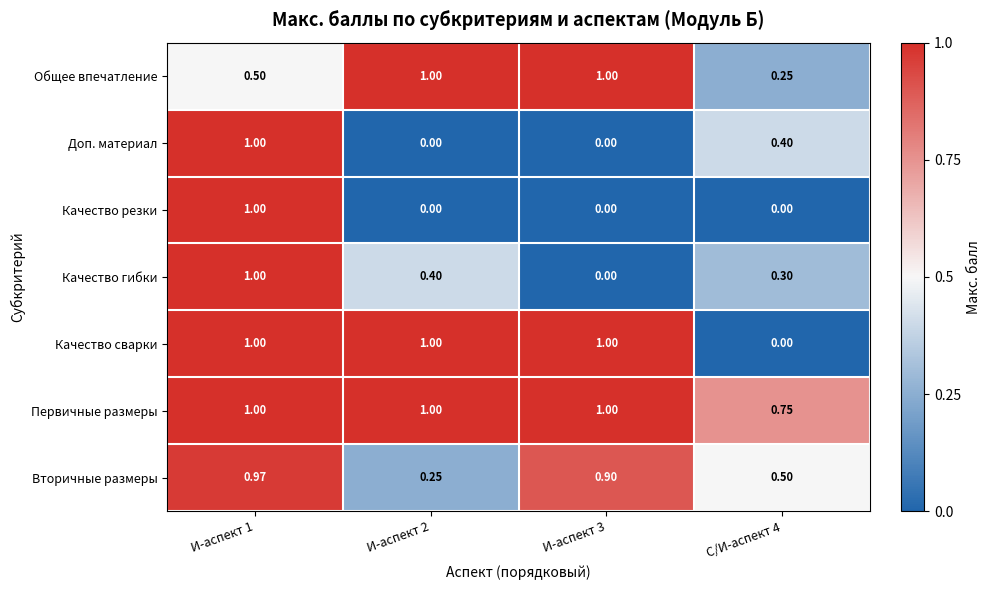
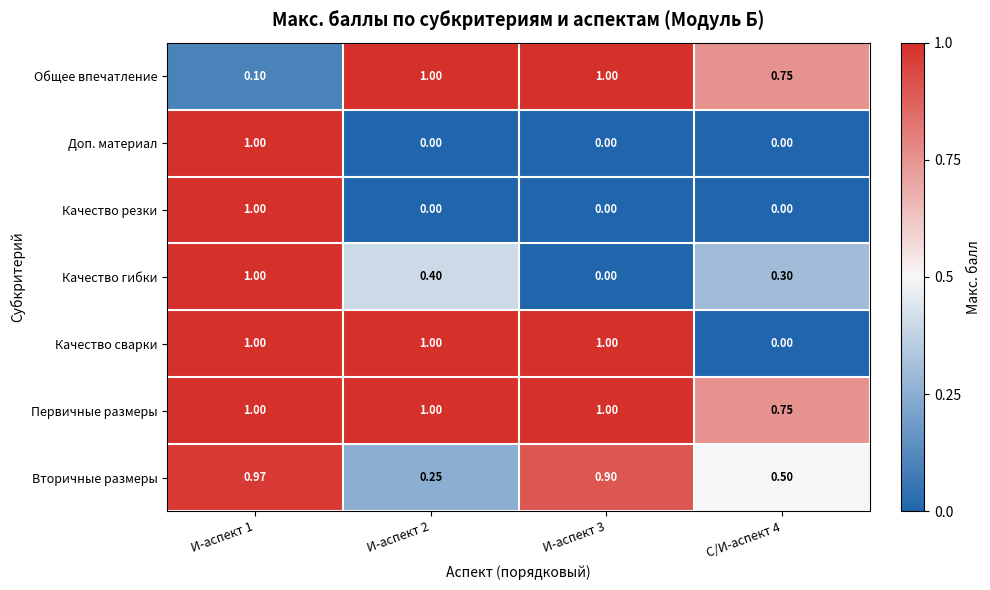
Общее впечатление, И-аспект 1: 0.50 -> 0.10
Общее впечатление, С/И-аспект 4: 0.25 -> 0.75
Доп. материал, С/И-аспект 4: 0.40 -> 0.00
